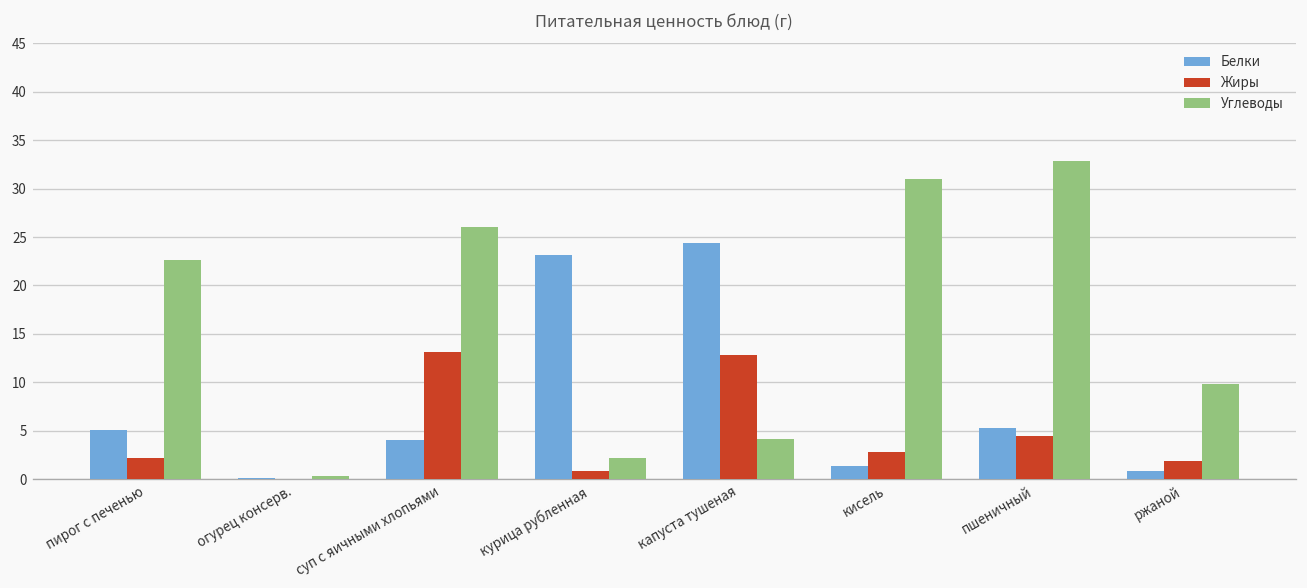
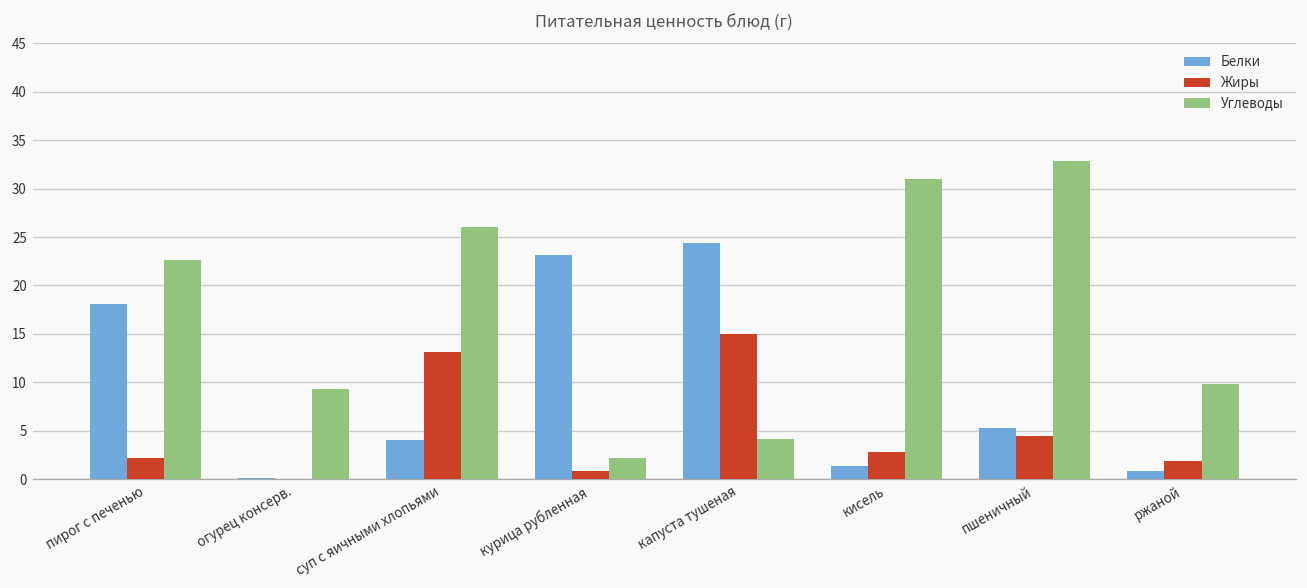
Белки, пирог с печенью: 5 -> 18
Углеводы, огурец консерв.: 0 -> 9
Жиры, капуста тушеная: 13 -> 15
